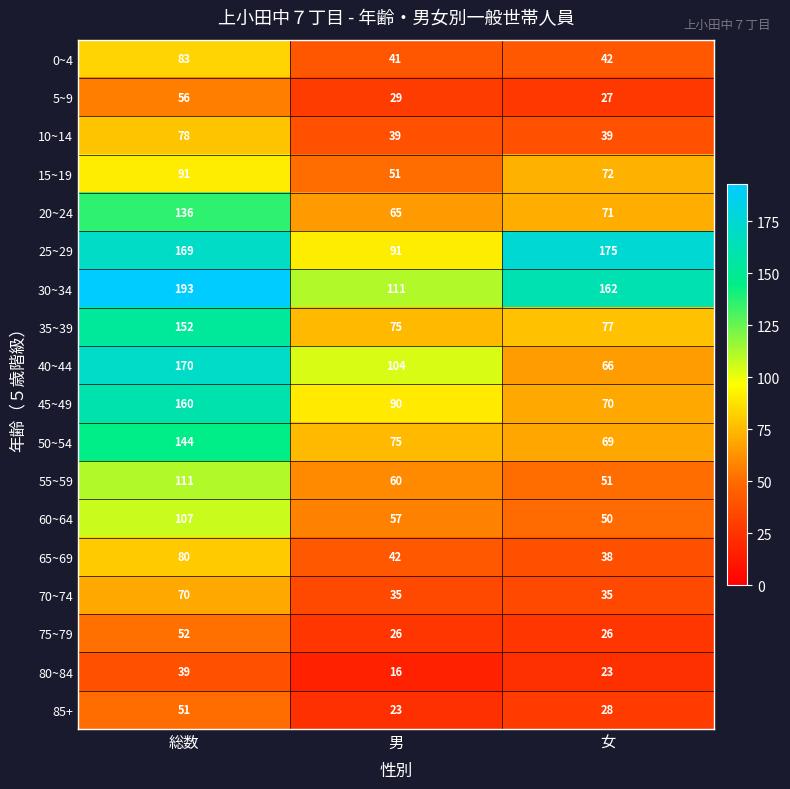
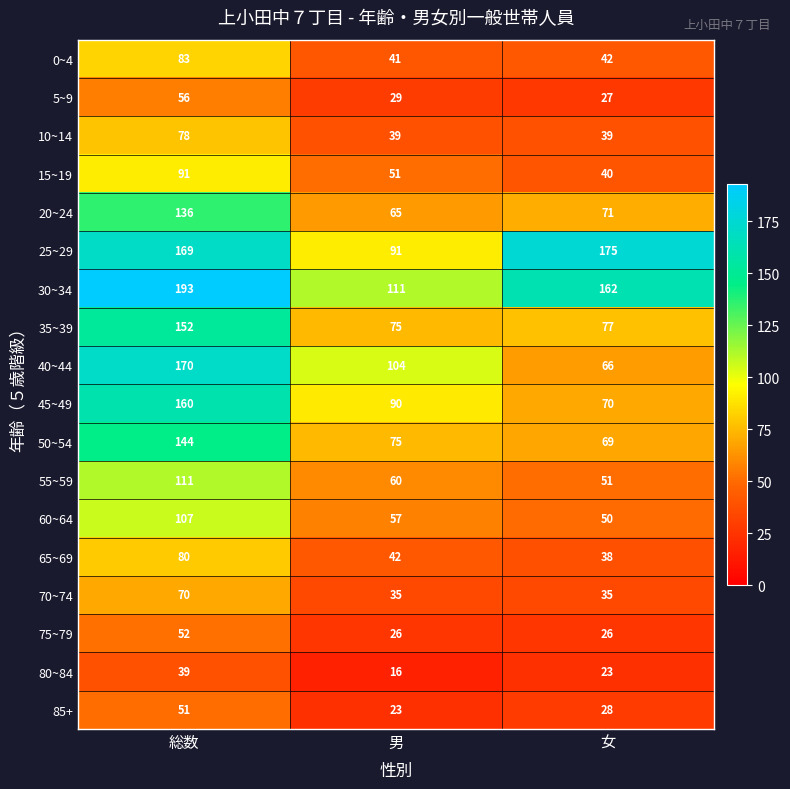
15~19, 女: 72 -> 40
